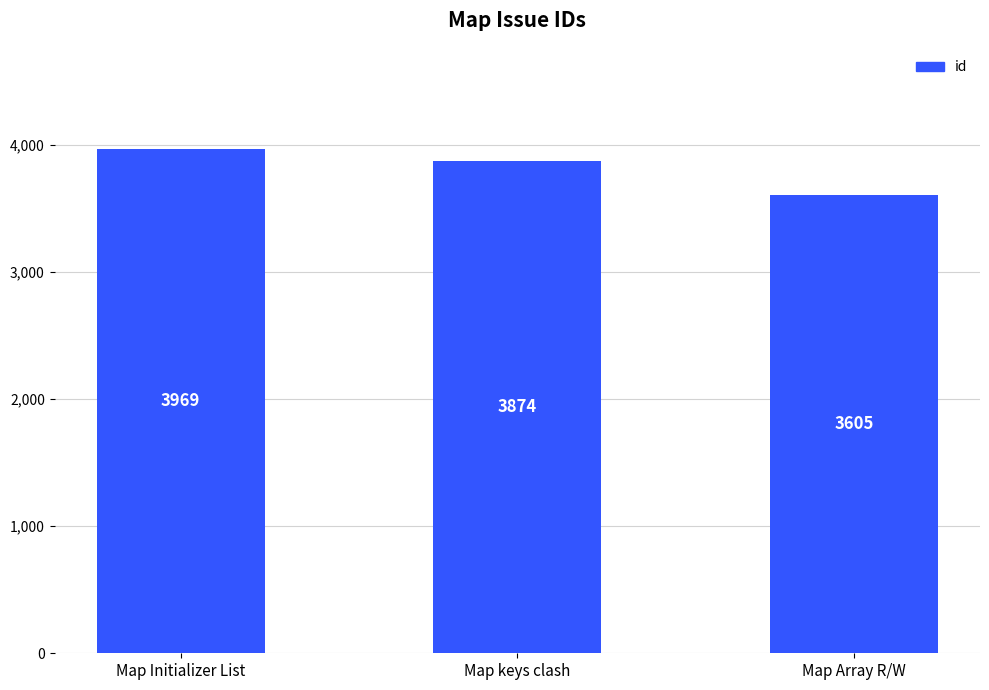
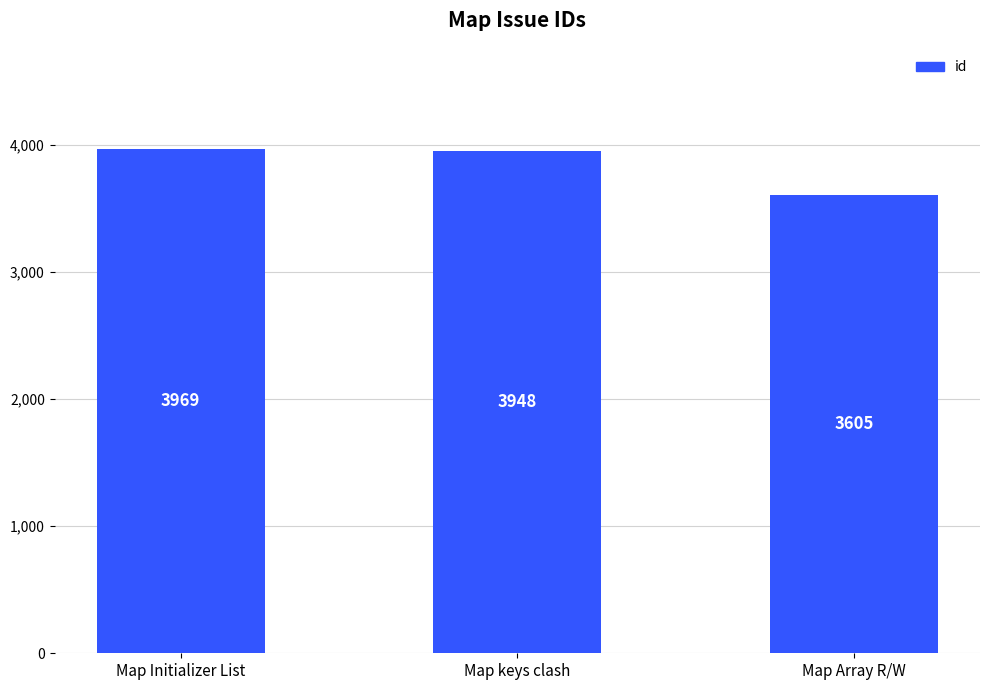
Map keys clash: 3874 -> 3948
